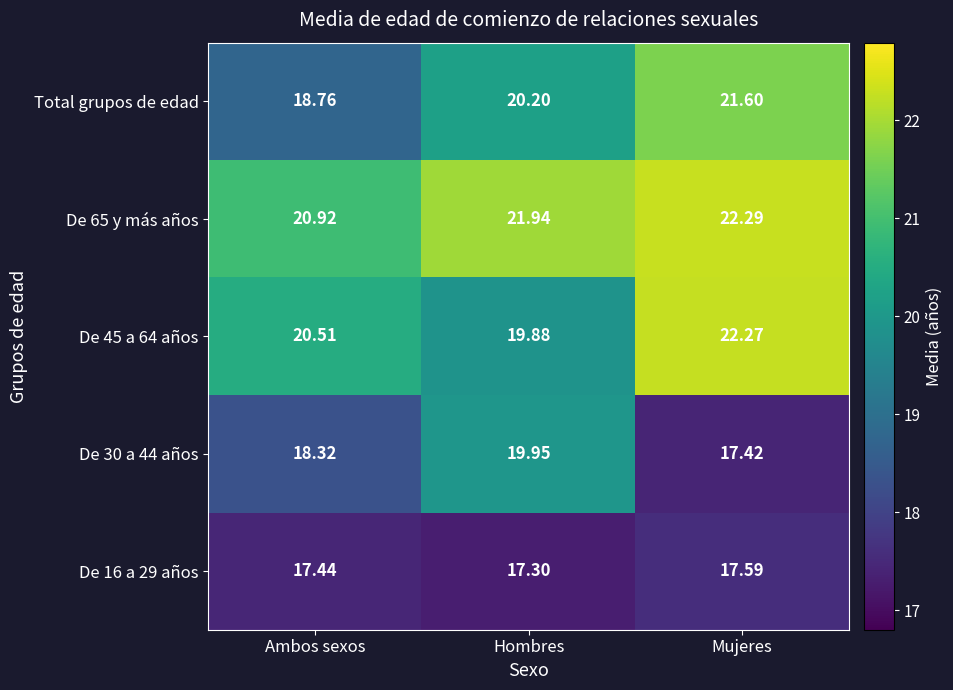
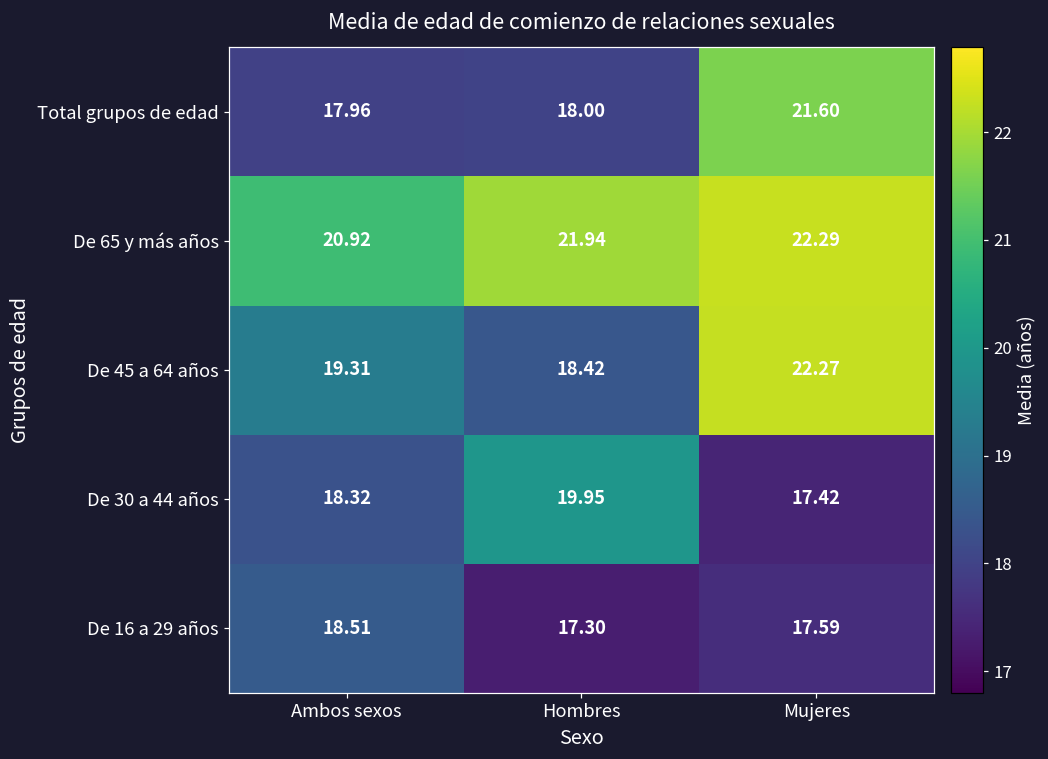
Total grupos de edad, Ambos sexos: 18.76 -> 17.96
Total grupos de edad, Hombres: 20.20 -> 18.00
De 45 a 64 años, Ambos sexos: 20.51 -> 19.31
De 45 a 64 años, Hombres: 19.88 -> 18.42
De 16 a 29 años, Ambos sexos: 17.44 -> 18.51
